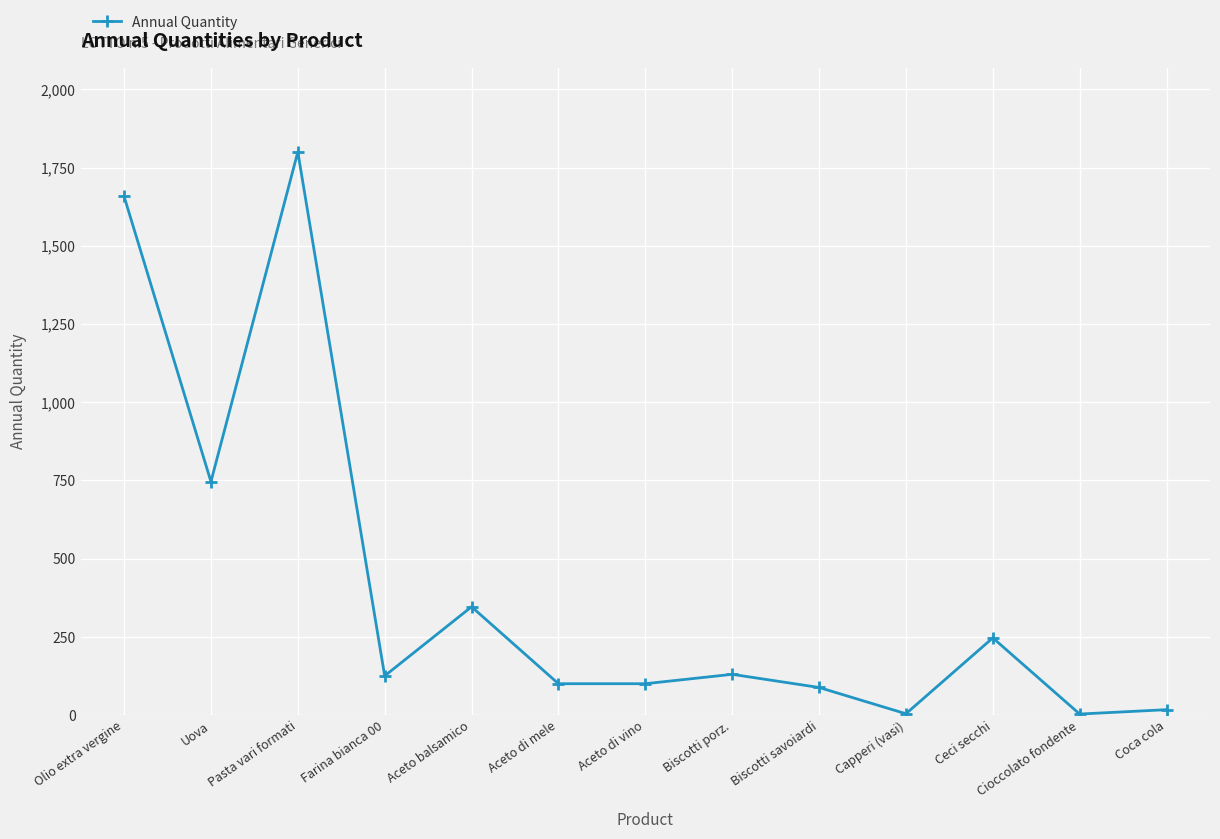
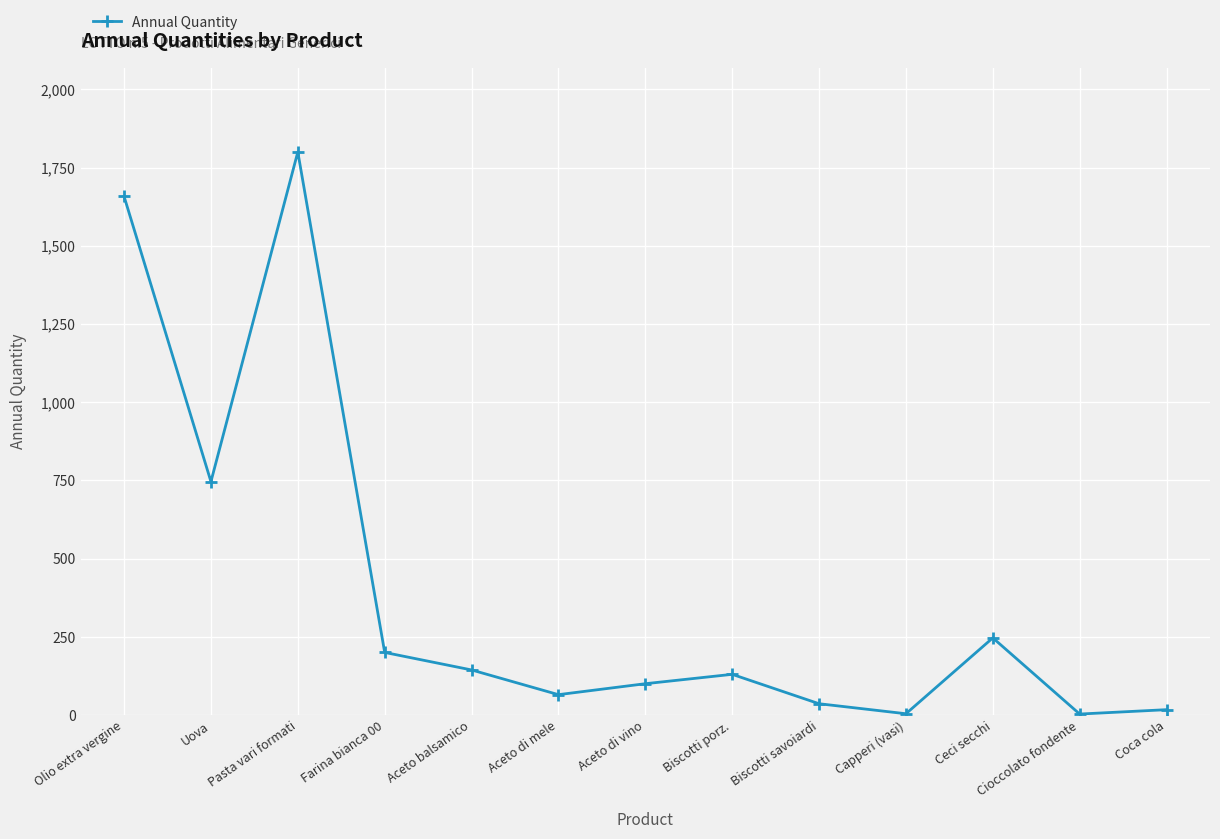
Farina bianca 00: 130 -> 200
Aceto balsamico: 350 -> 140
Aceto di mele: 100 -> 70
Biscotti savoiardi: 90 -> 40
